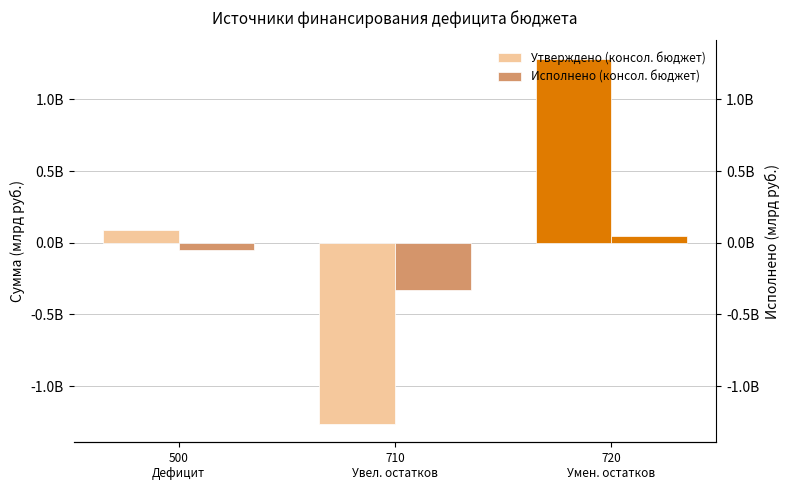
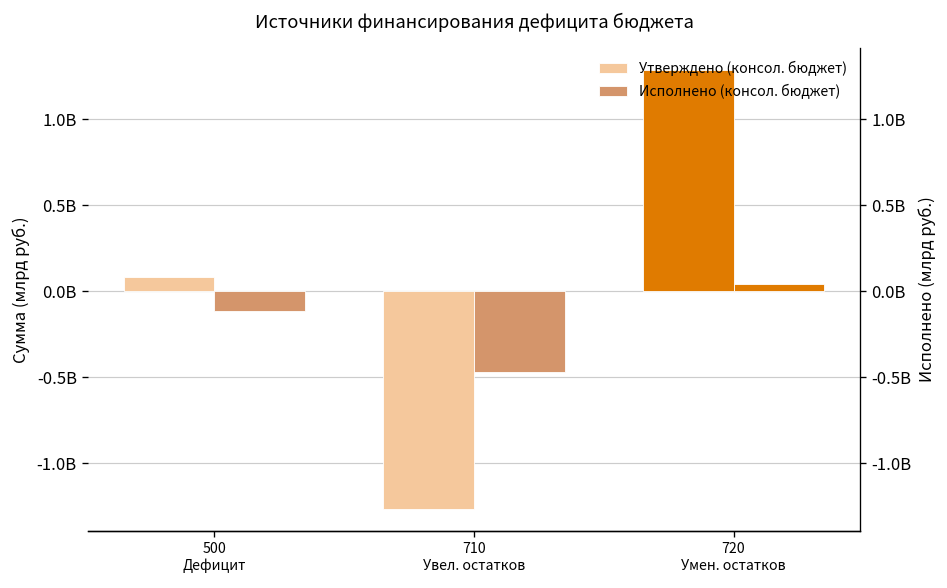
Исполнено (консол. бюджет), 500 Дефицит: -50000000 -> -110000000
Исполнено (консол. бюджет), 710 Увел. остатков: -330000000 -> -470000000
